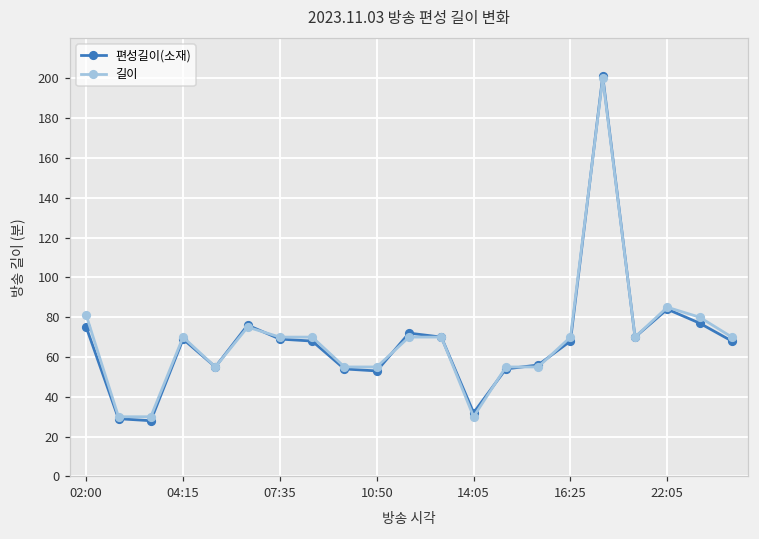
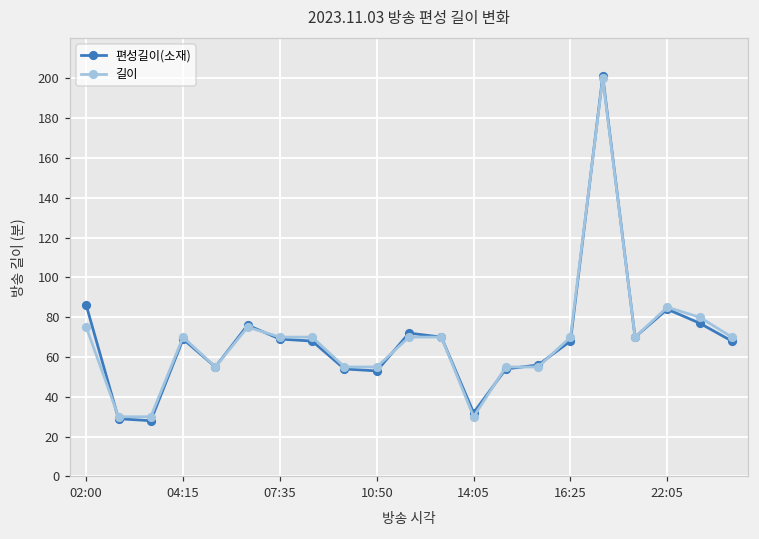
편성길이(소재), 02:00: 75 -> 86
길이, 02:00: 81 -> 75
